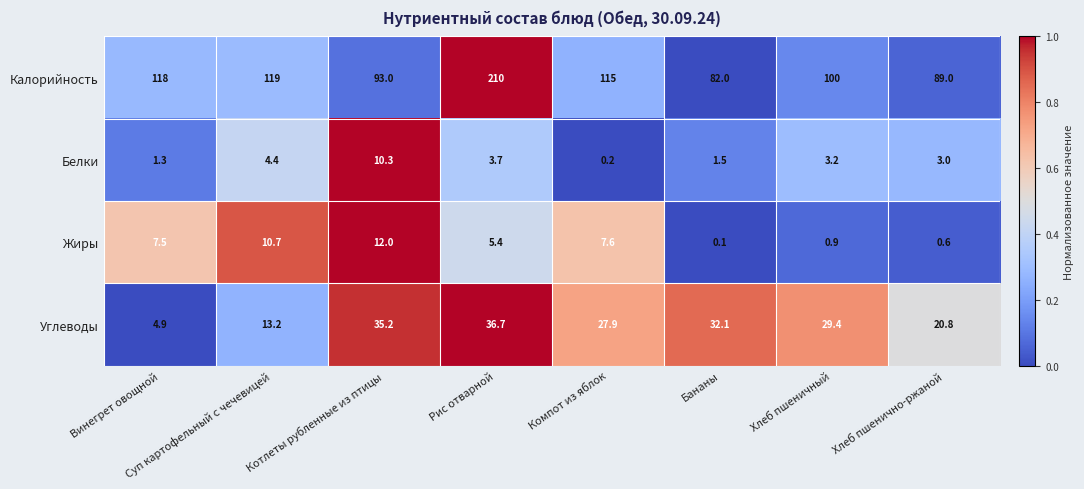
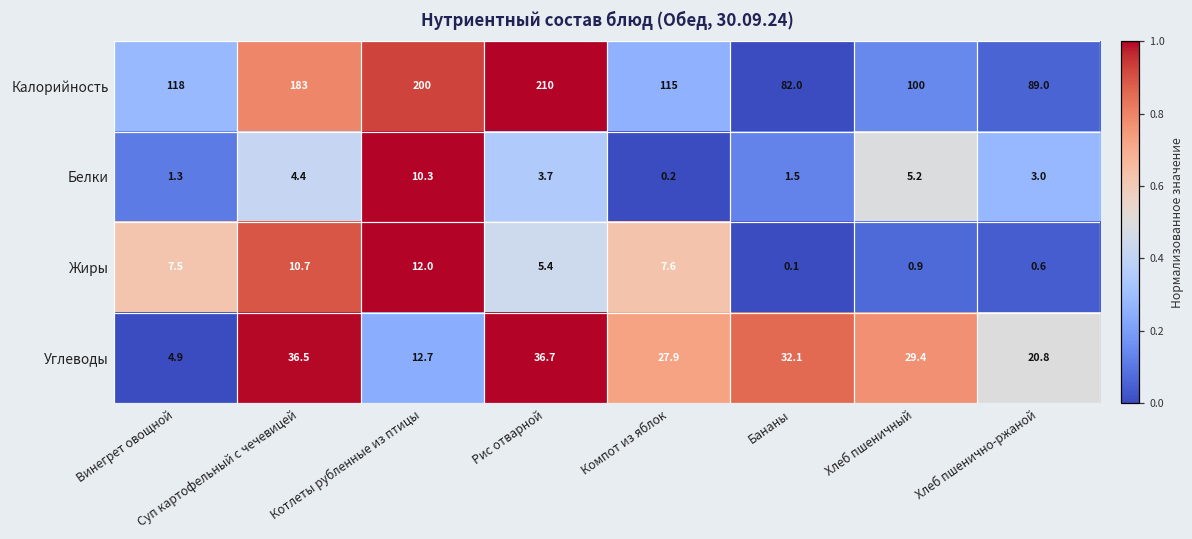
Калорийность, Суп картофельный с чечевицей: 119 -> 183
Калорийность, Котлеты рубленные из птицы: 93.0 -> 200
Белки, Хлеб пшеничный: 3.2 -> 5.2
Углеводы, Суп картофельный с чечевицей: 13.2 -> 36.5
Углеводы, Котлеты рубленные из птицы: 35.2 -> 12.7
